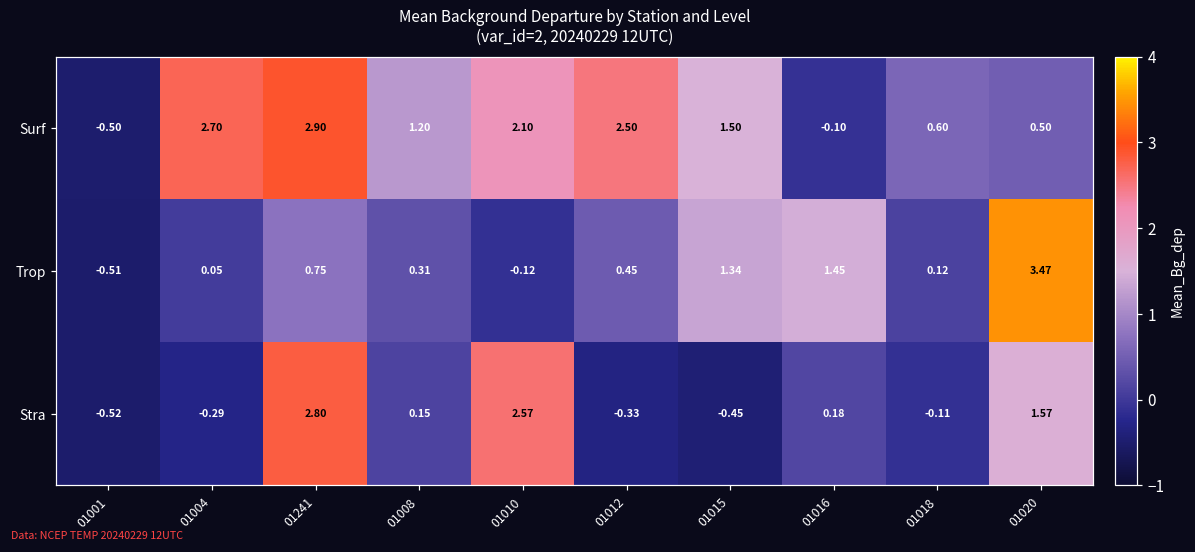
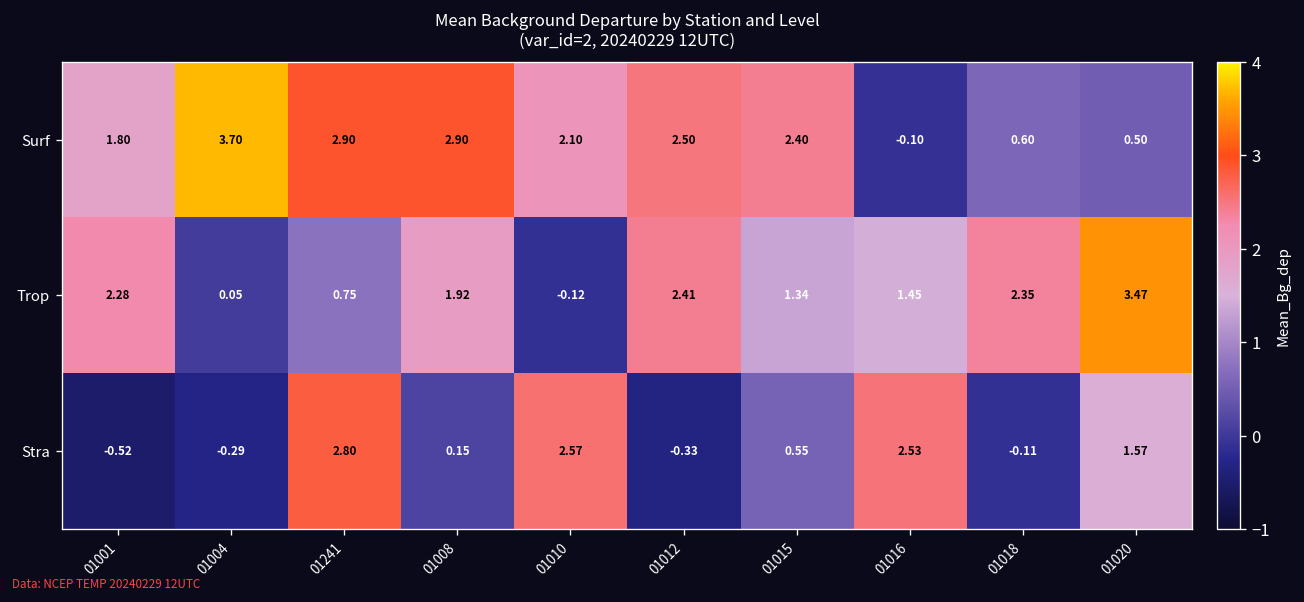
Surf, 01001: -0.50 -> 1.80
Surf, 01004: 2.70 -> 3.70
Surf, 01008: 1.20 -> 2.90
Surf, 01015: 1.50 -> 2.40
Trop, 01001: -0.51 -> 2.28
Trop, 01008: 0.31 -> 1.92
Trop, 01012: 0.45 -> 2.41
Trop, 01018: 0.12 -> 2.35
Stra, 01015: -0.45 -> 0.55
Stra, 01016: 0.18 -> 2.53
